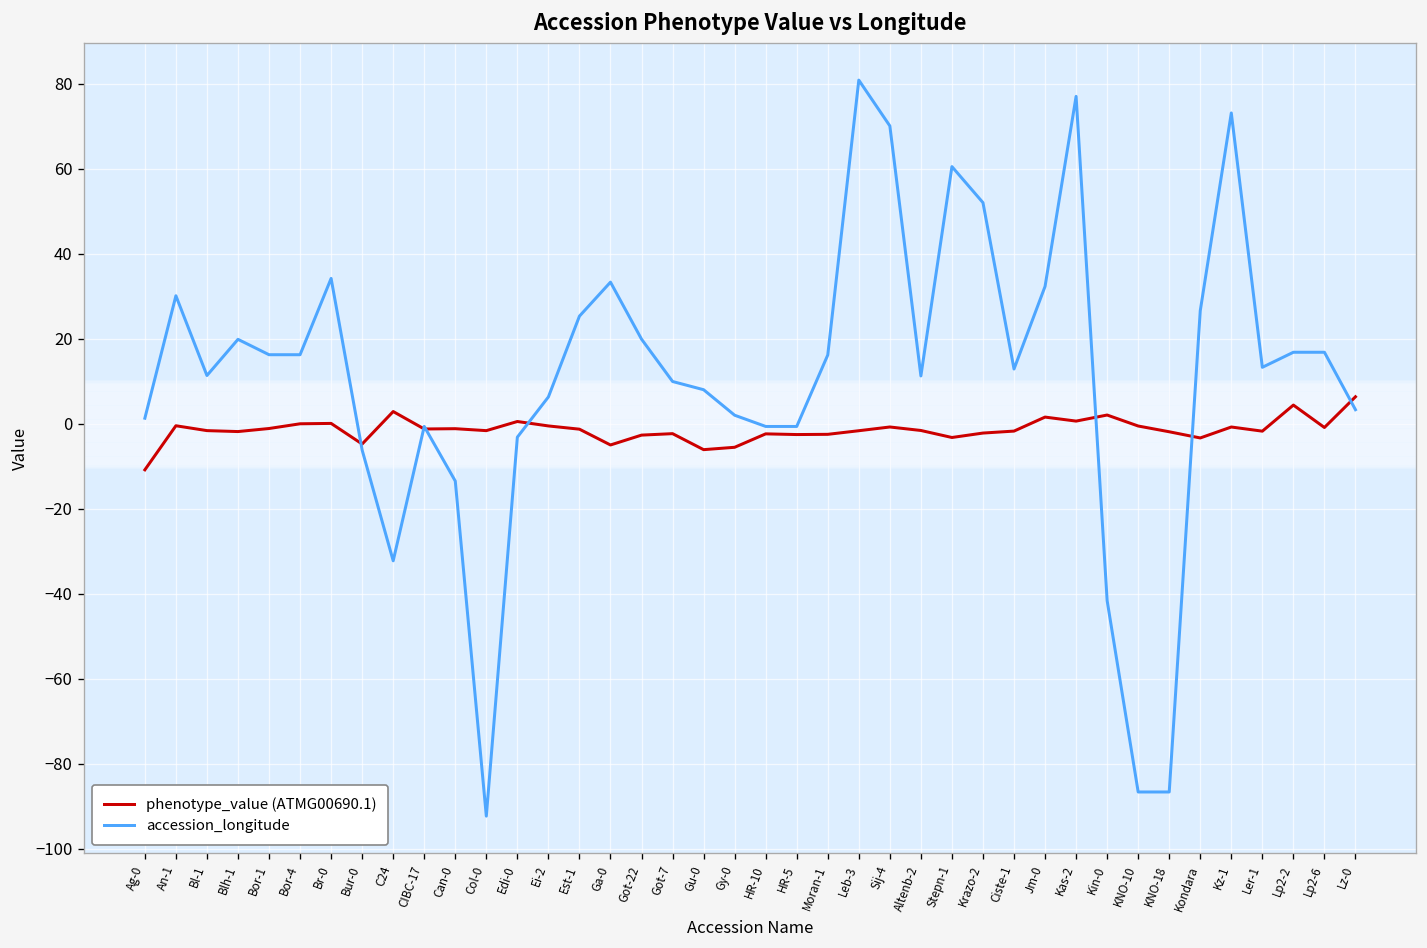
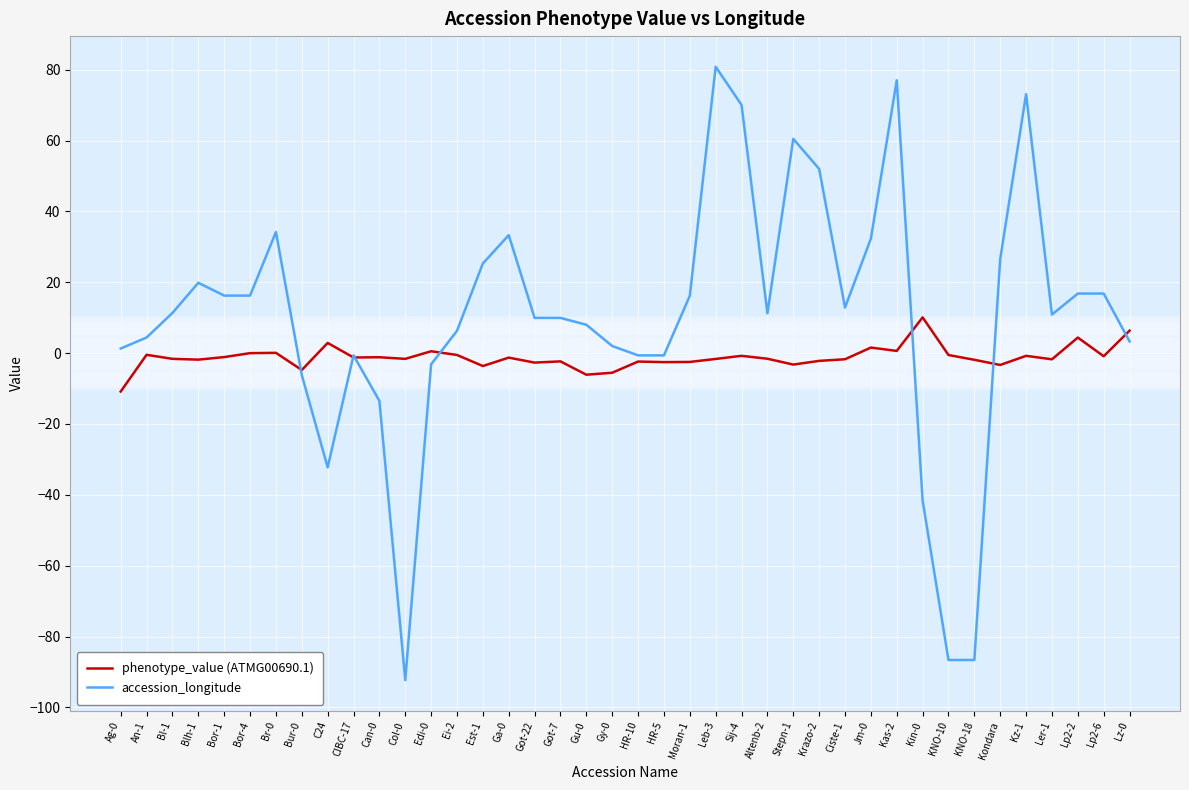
accession_longitude, An-1: 30 -> 4
phenotype_value (ATMG00690.1), Est-1: -1 -> -4
phenotype_value (ATMG00690.1), Ga-0: -5 -> -1
accession_longitude, Got-22: 20 -> 10
phenotype_value (ATMG00690.1), Kin-0: 2 -> 10
accession_longitude, Ler-1: 13 -> 11
